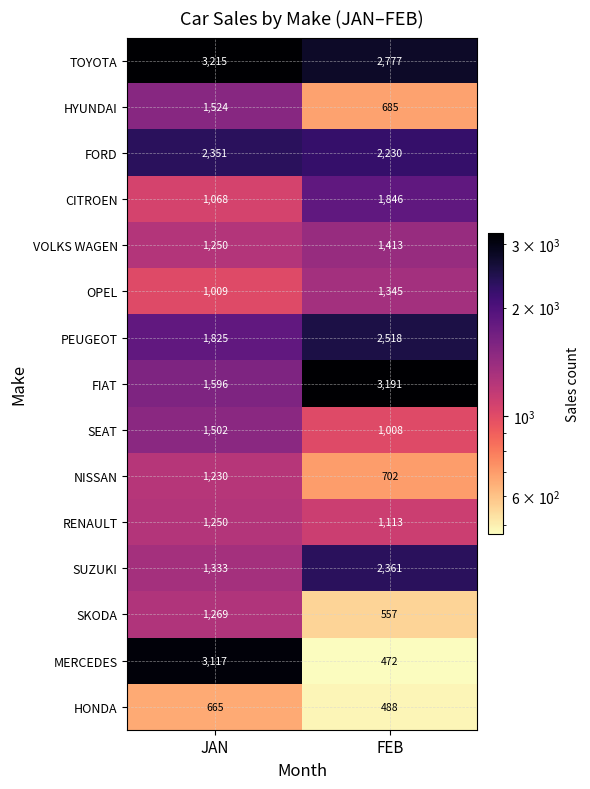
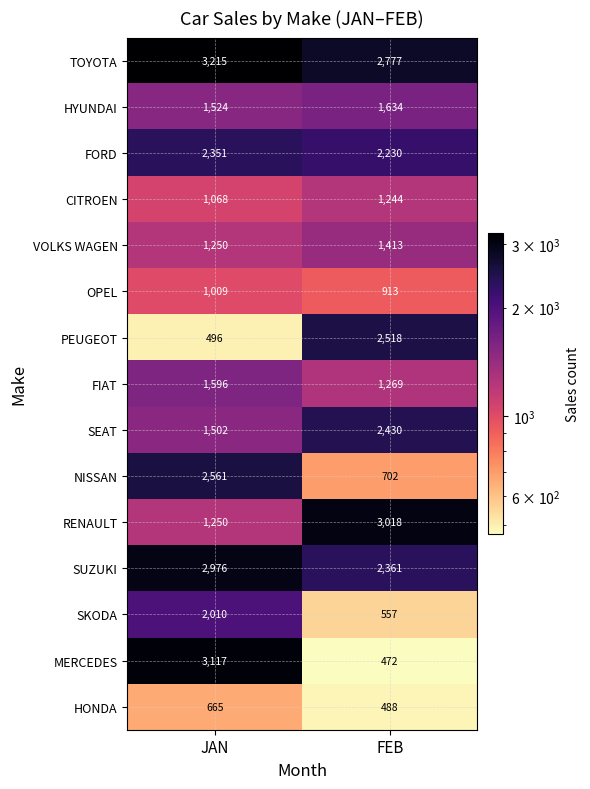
HYUNDAI, FEB: 685 -> 1,634
CITROEN, FEB: 1,846 -> 1,244
OPEL, FEB: 1,345 -> 913
PEUGEOT, JAN: 1,825 -> 496
FIAT, FEB: 3,191 -> 1,269
SEAT, FEB: 1,008 -> 2,430
NISSAN, JAN: 1,230 -> 2,561
RENAULT, FEB: 1,113 -> 3,018
SUZUKI, JAN: 1,333 -> 2,976
SKODA, JAN: 1,269 -> 2,010
